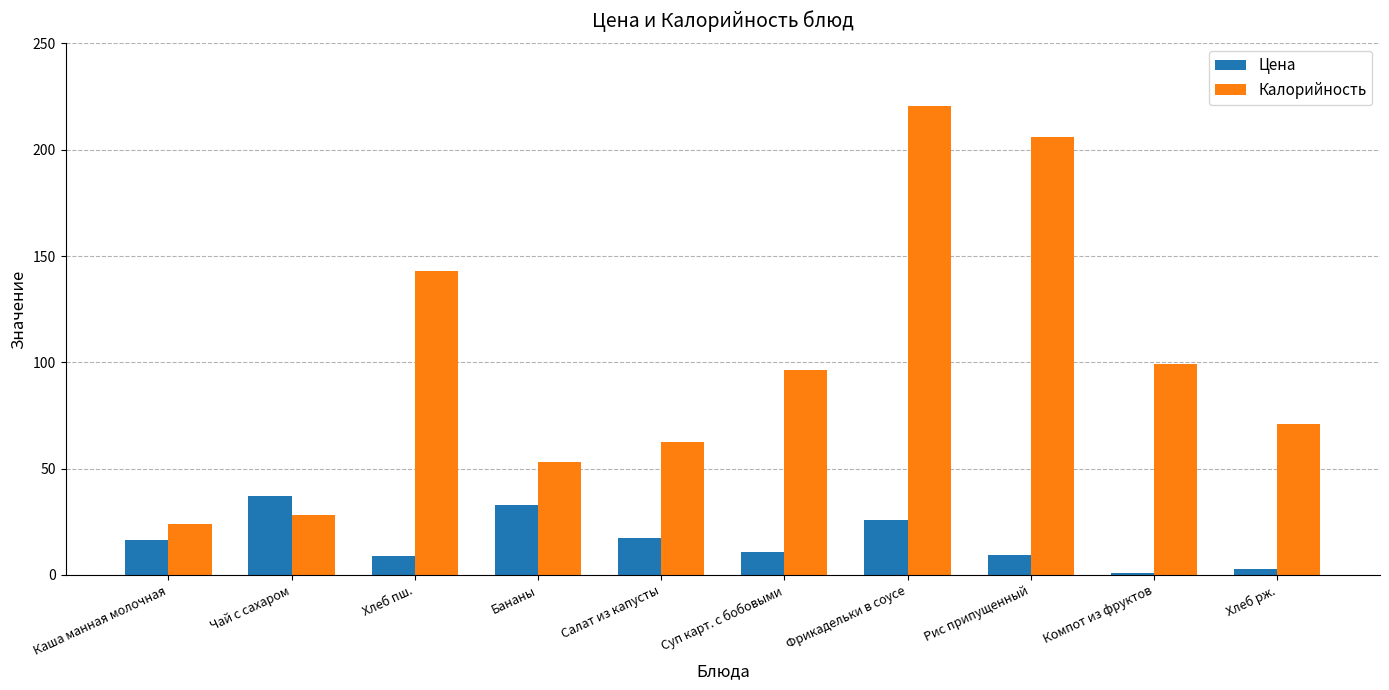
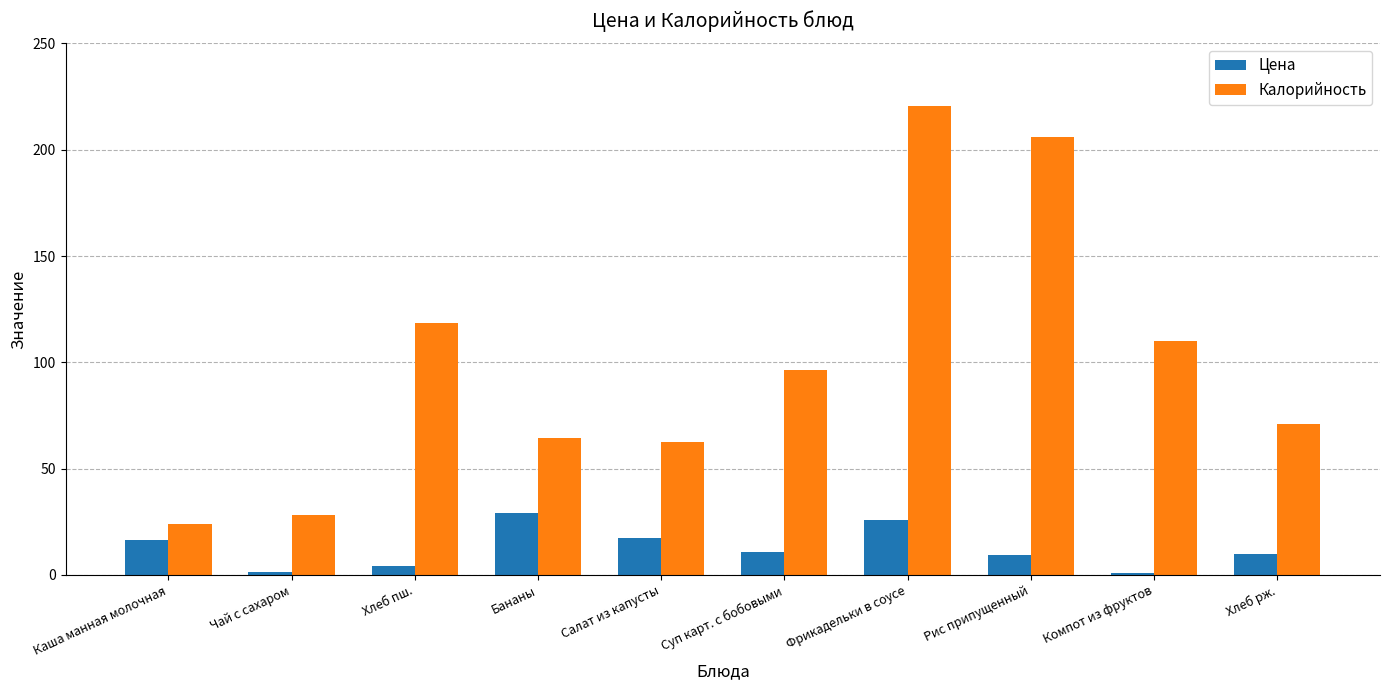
Цена, Чай с сахаром: 37 -> 1
Цена, Хлеб пш.: 9 -> 4
Калорийность, Хлеб пш.: 143 -> 118
Цена, Бананы: 33 -> 29
Калорийность, Бананы: 53 -> 64
Калорийность, Компот из фруктов: 99 -> 110
Цена, Хлеб рж.: 3 -> 10
